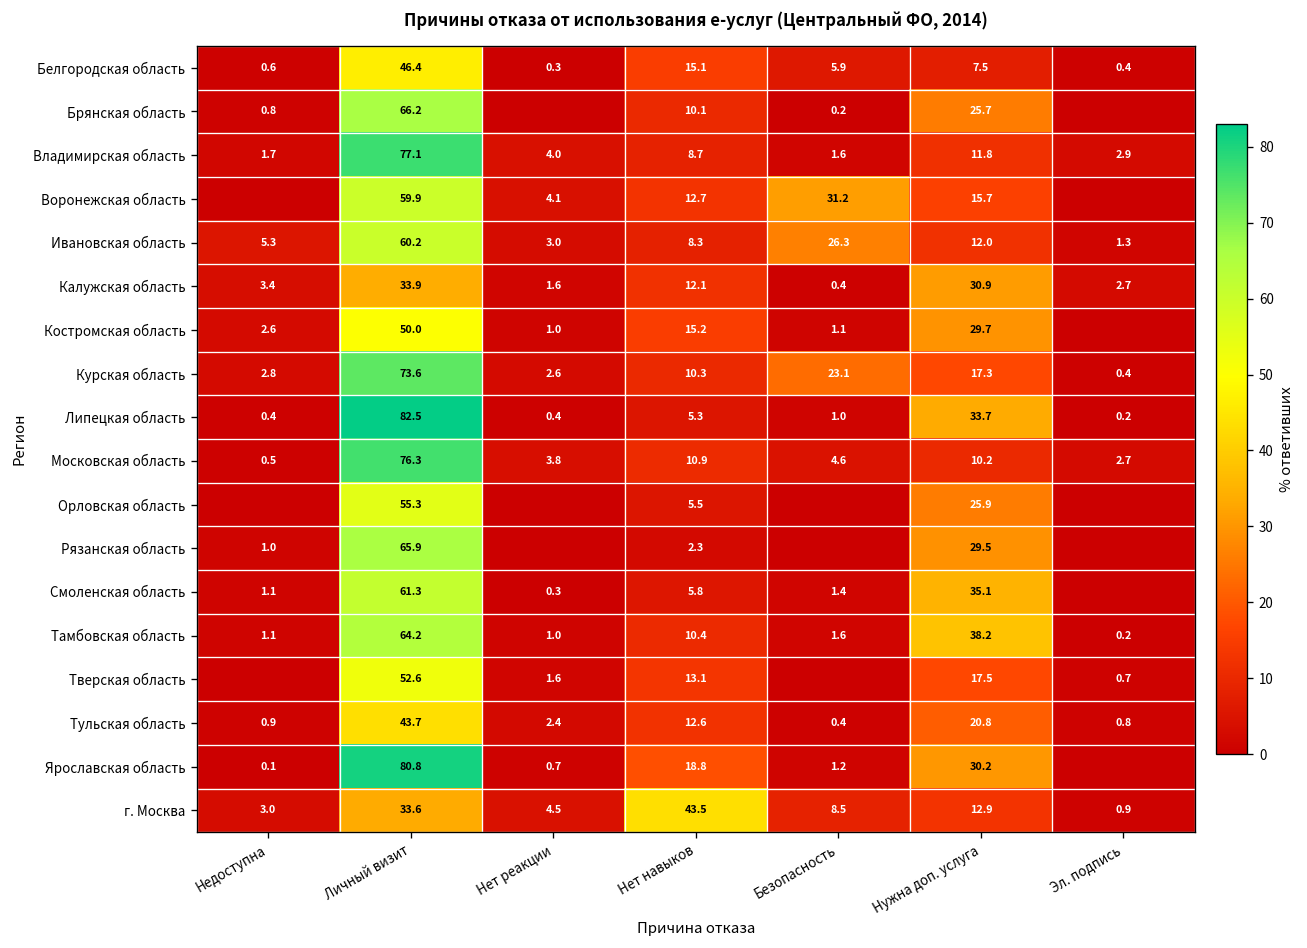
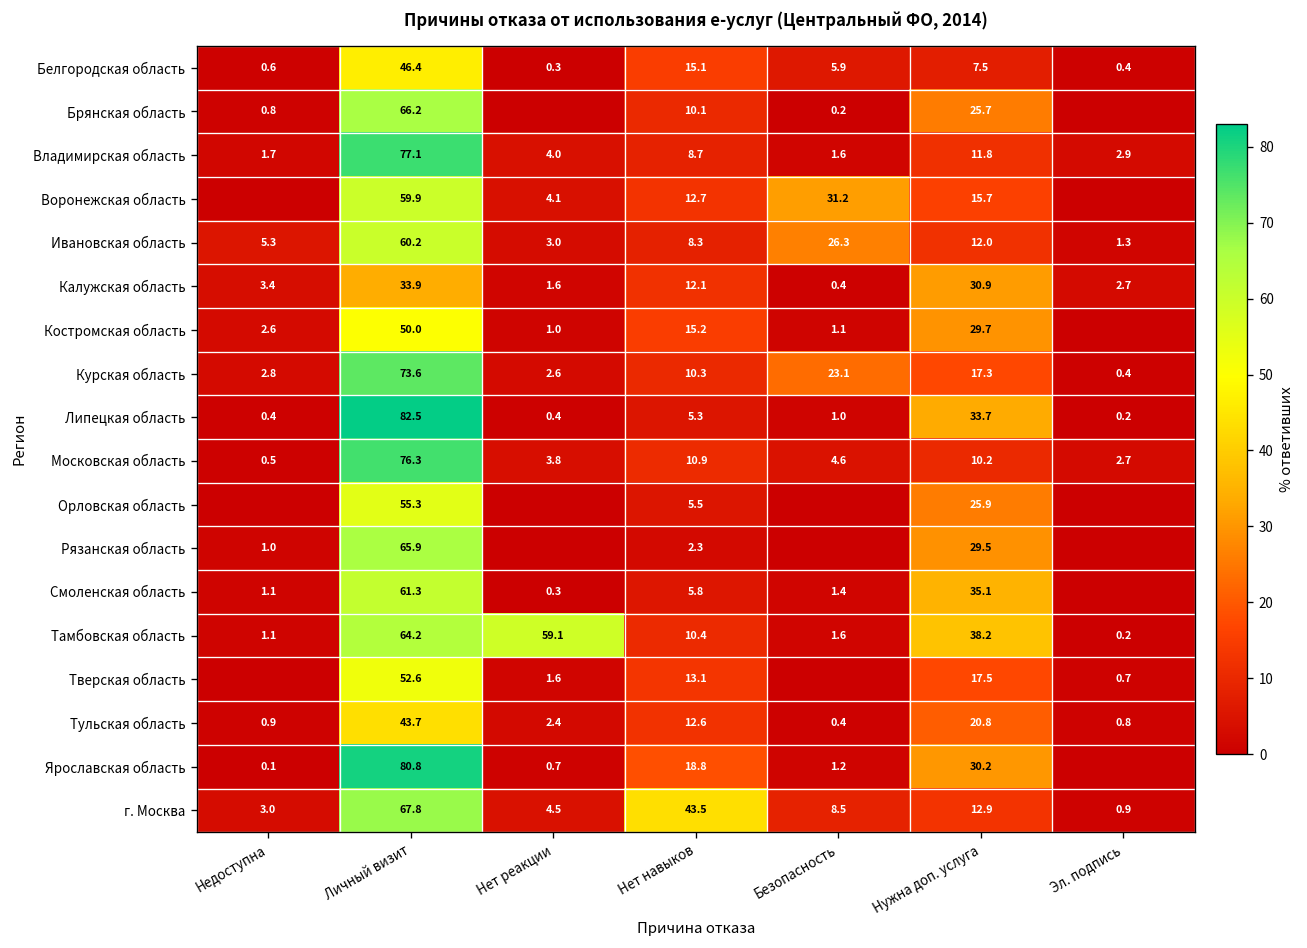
Тамбовская область, Нет реакции: 1.0 -> 59.1
г. Москва, Личный визит: 33.6 -> 67.8
